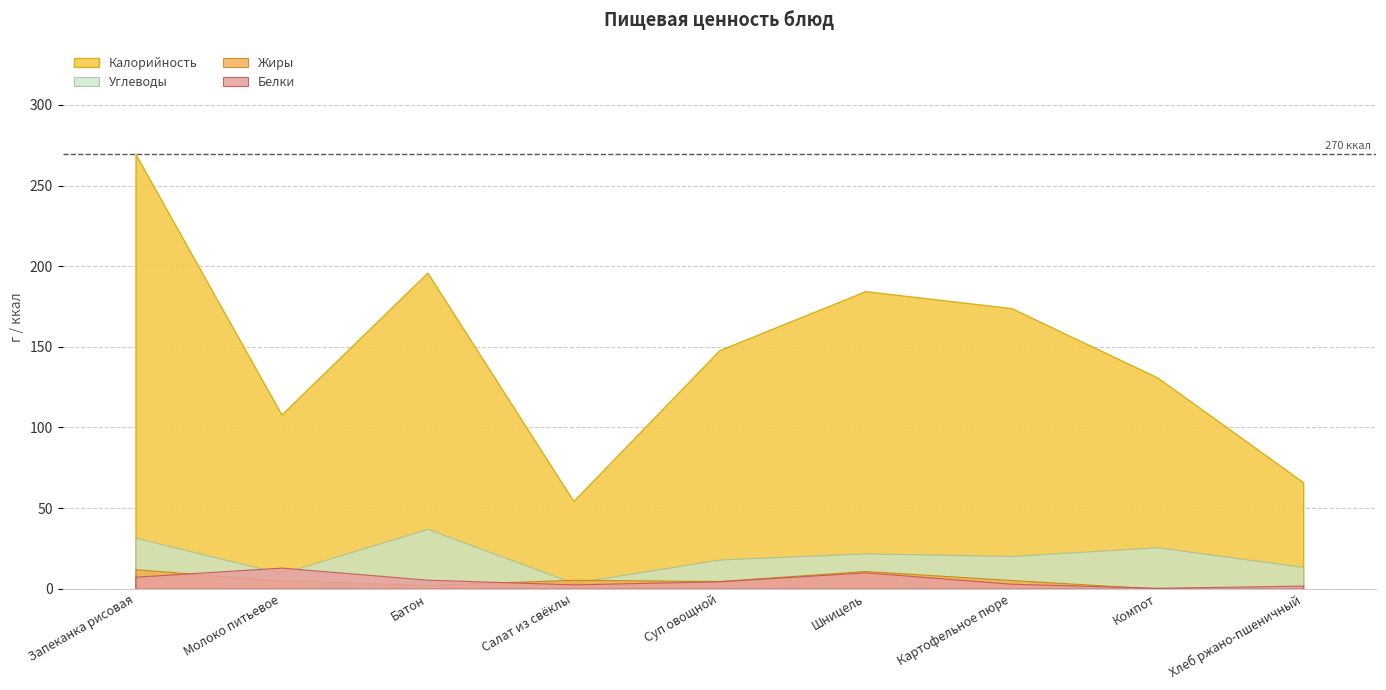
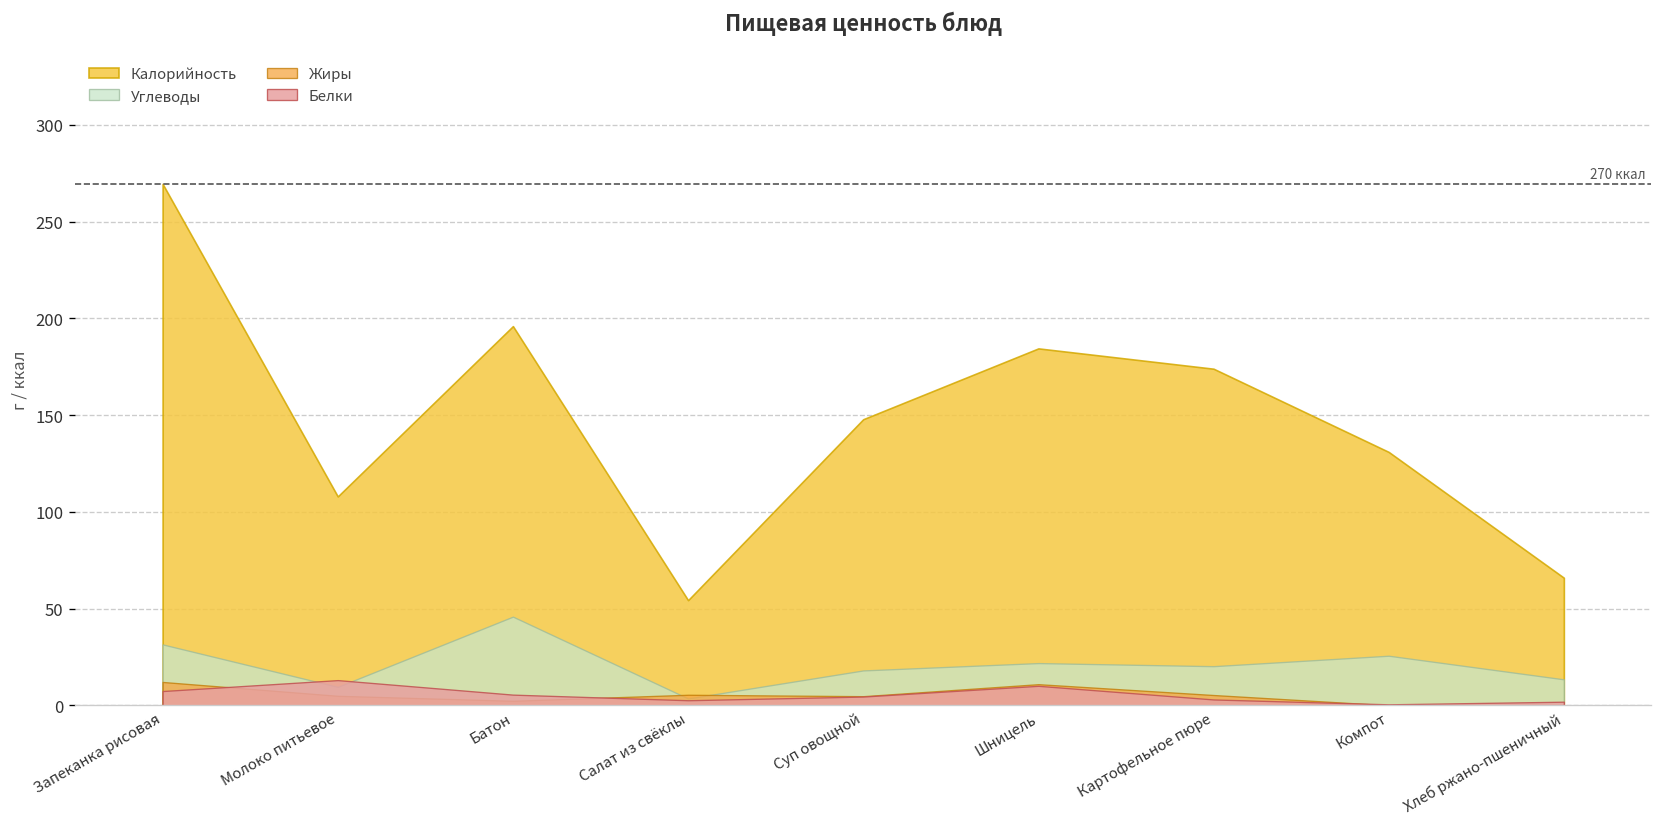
Углеводы, Батон: 37 -> 46
